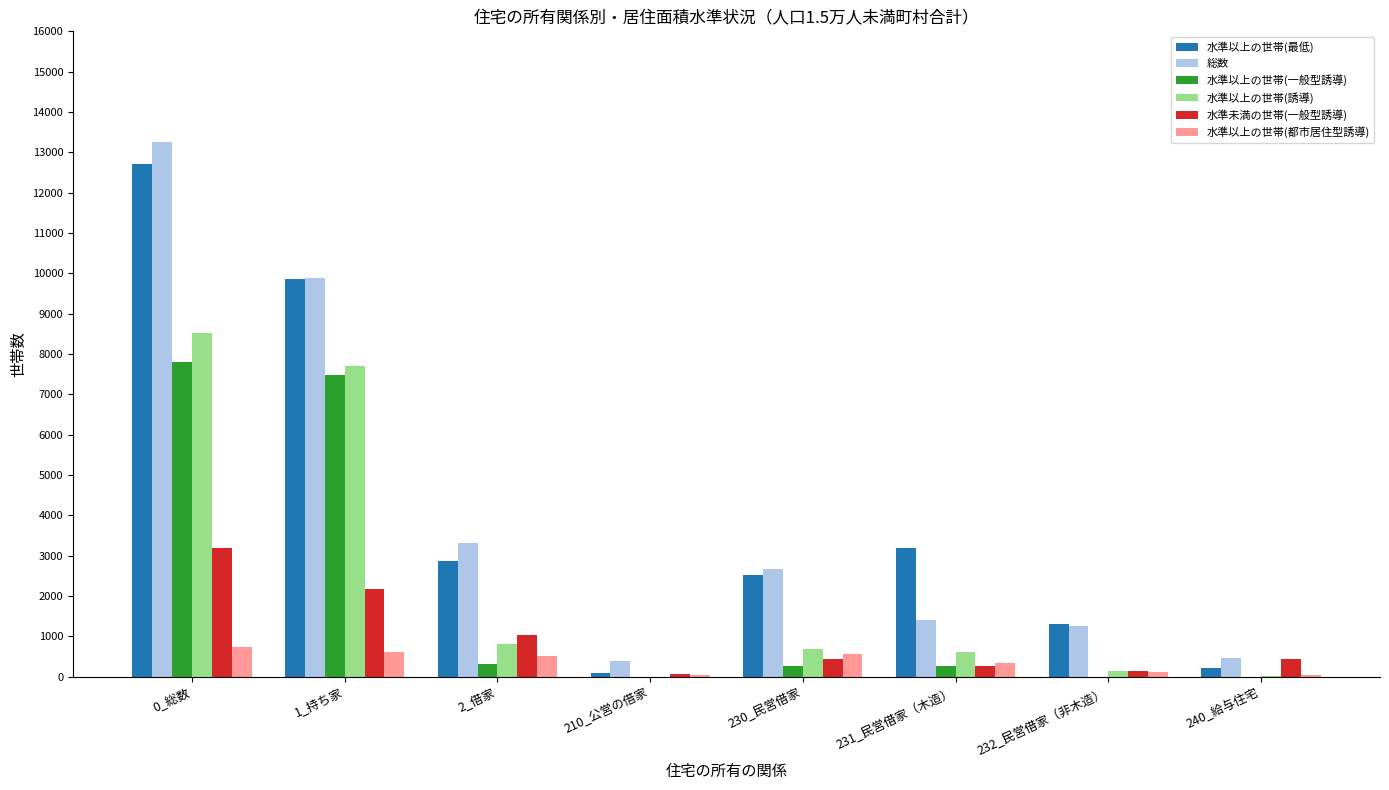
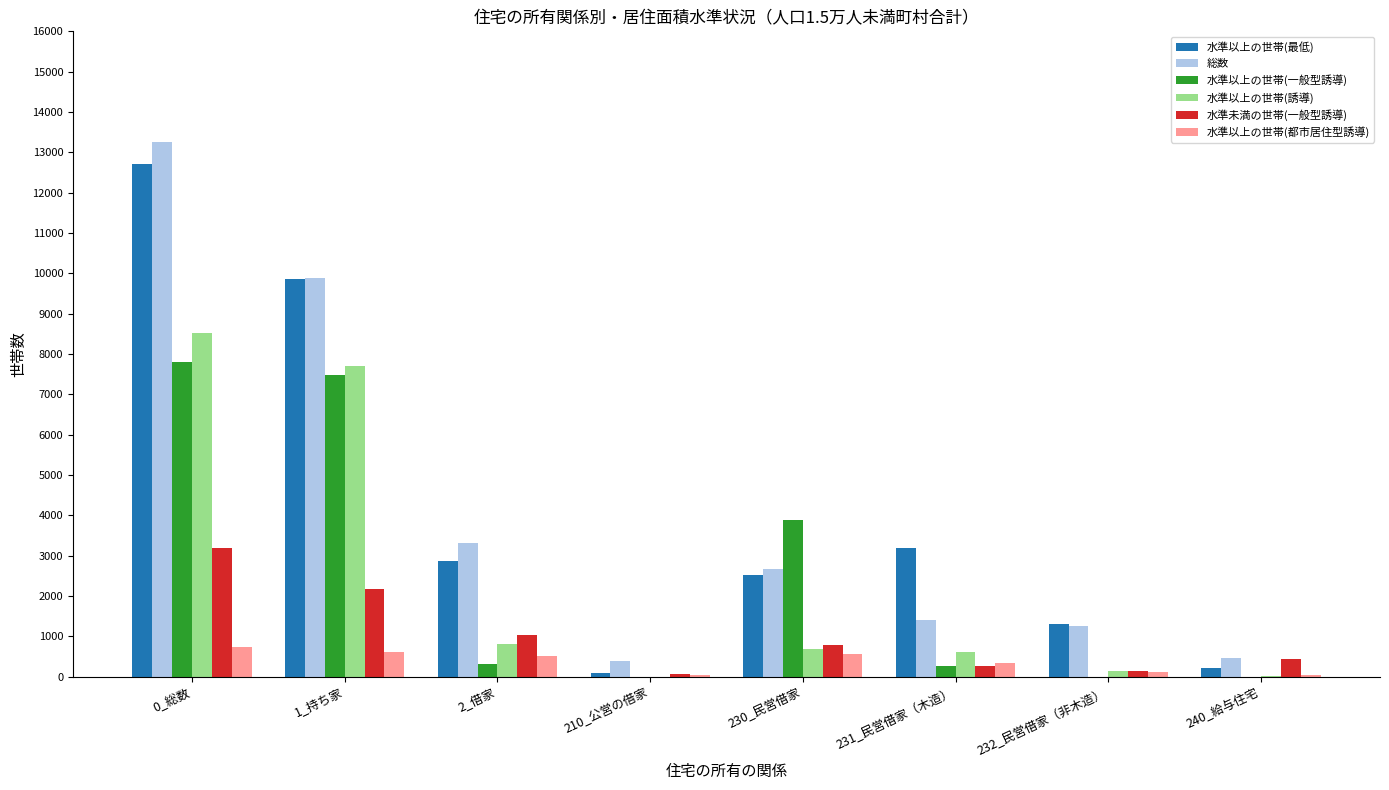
水準以上の世帯(一般型誘導), 230_民営借家: 300 -> 3900
水準未満の世帯(一般型誘導), 230_民営借家: 400 -> 800
